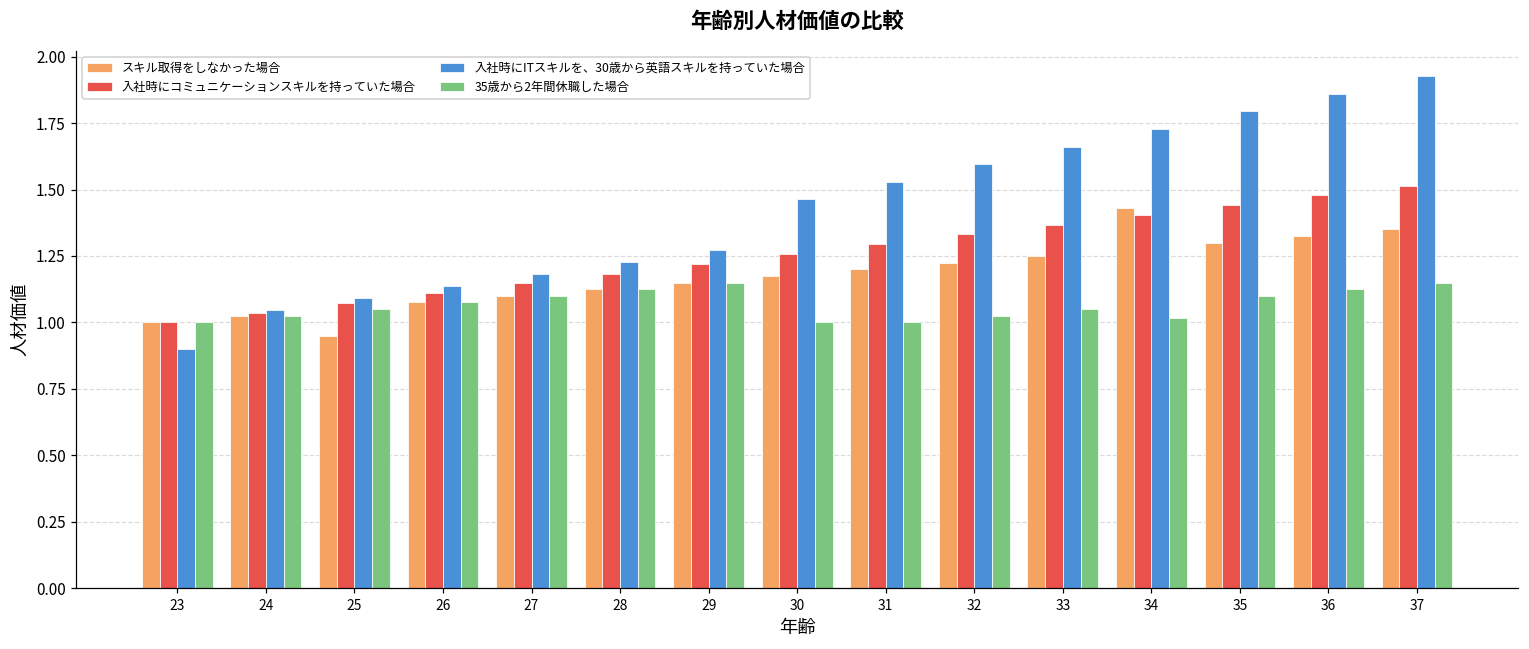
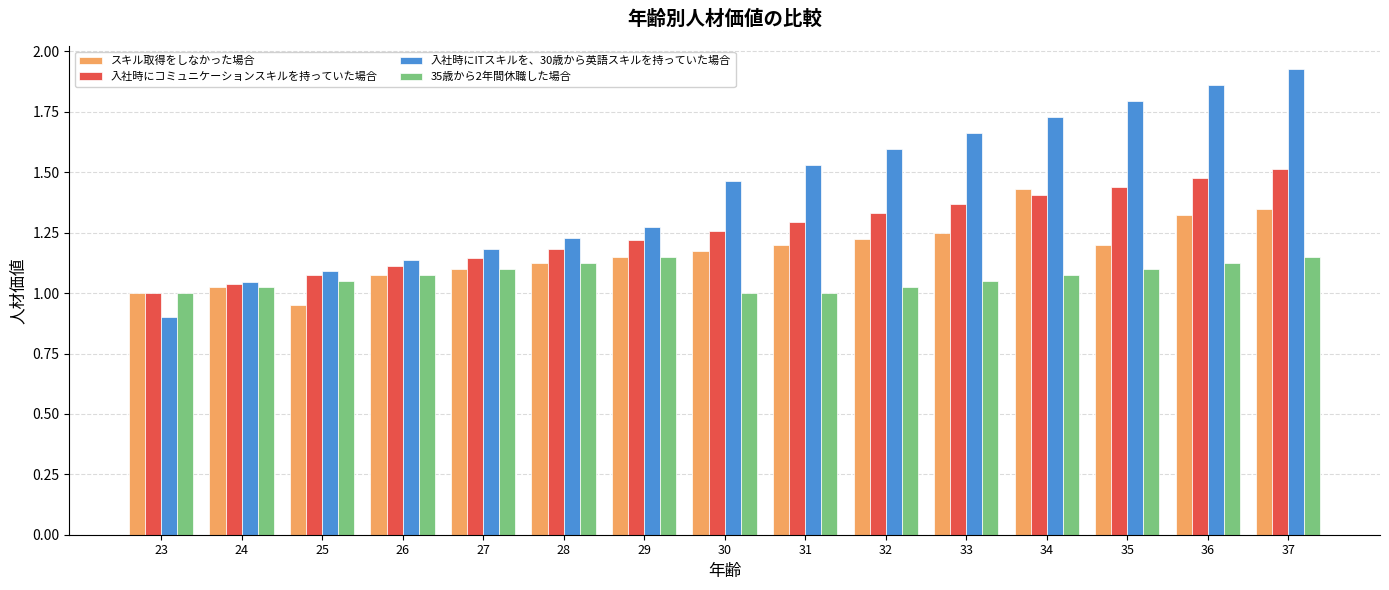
35歳から2年間休職した場合, 34: 1.02 -> 1.08
スキル取得をしなかった場合, 35: 1.3 -> 1.2
